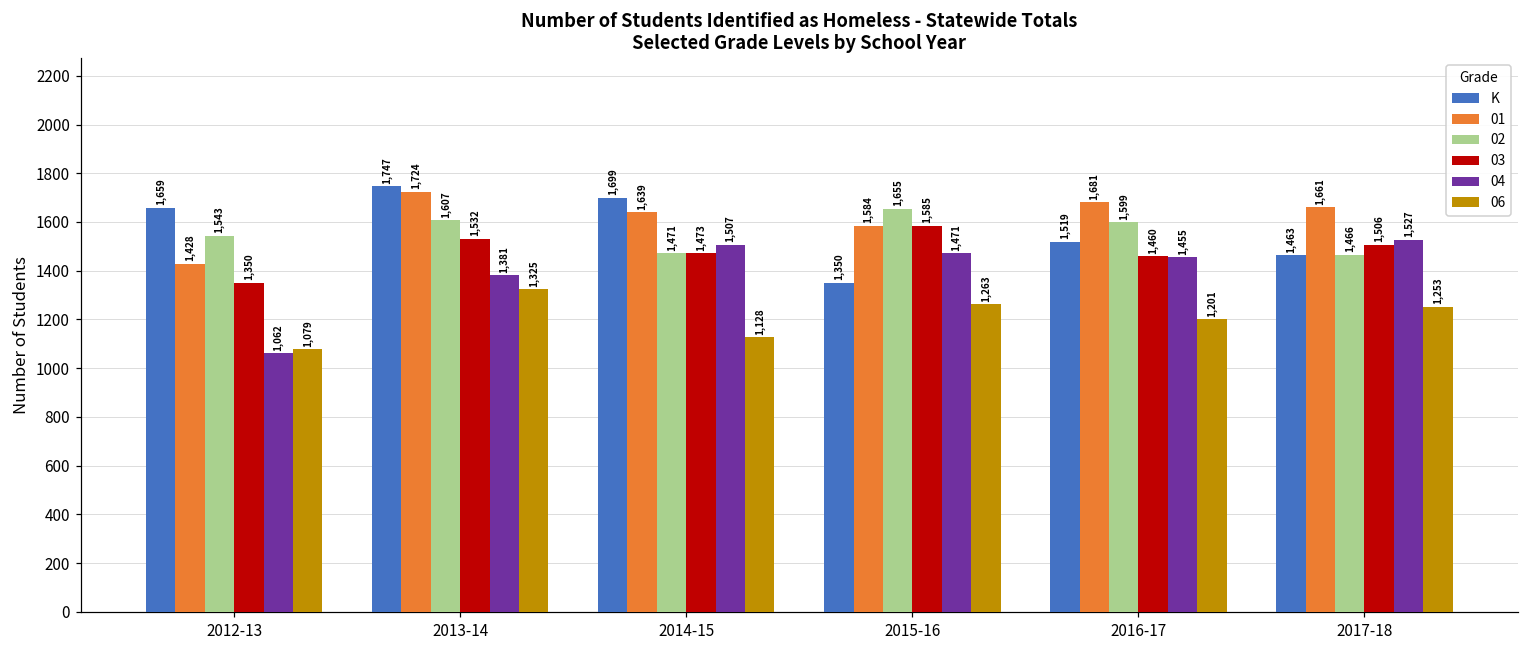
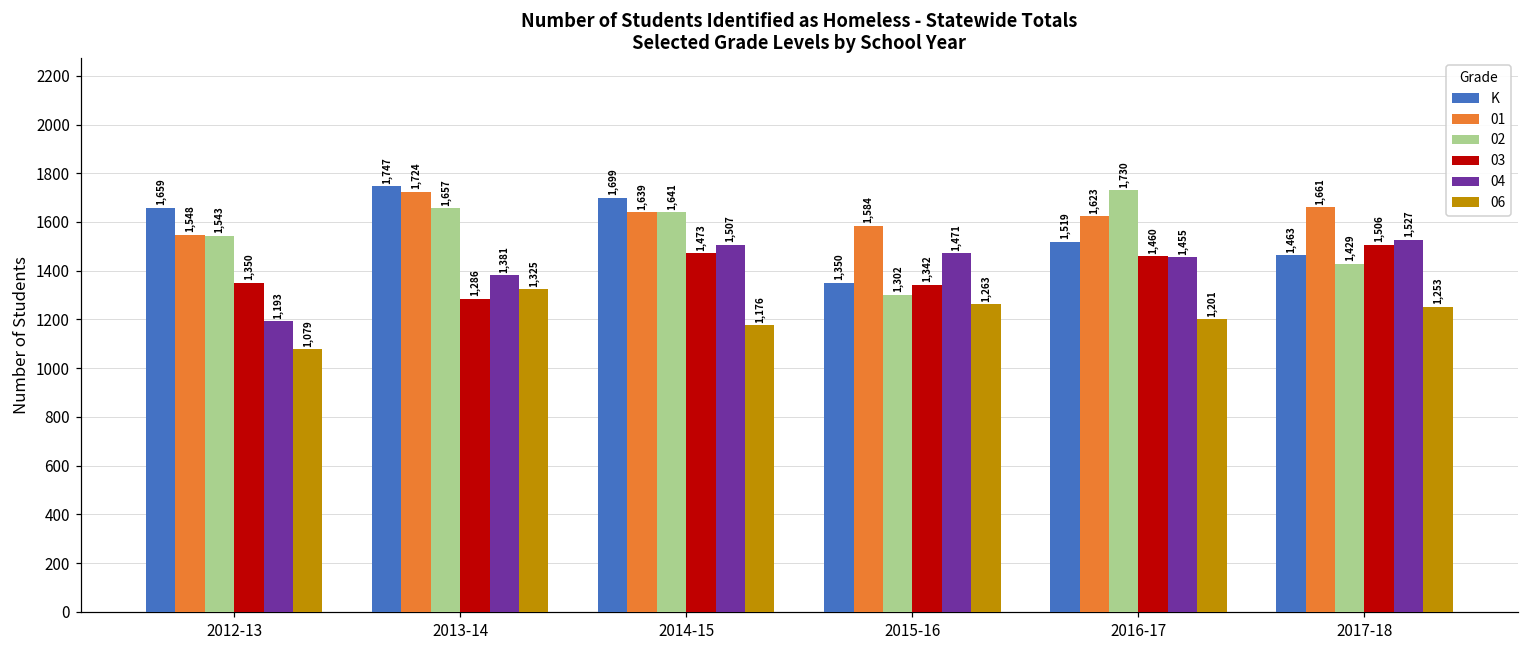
01, 2012-13: 1,428 -> 1,548
04, 2012-13: 1,062 -> 1,193
02, 2013-14: 1,607 -> 1,657
03, 2013-14: 1,532 -> 1,286
02, 2014-15: 1,471 -> 1,641
06, 2014-15: 1,128 -> 1,176
02, 2015-16: 1,655 -> 1,302
03, 2015-16: 1,585 -> 1,342
01, 2016-17: 1,681 -> 1,623
02, 2016-17: 1,599 -> 1,730
02, 2017-18: 1,466 -> 1,429
